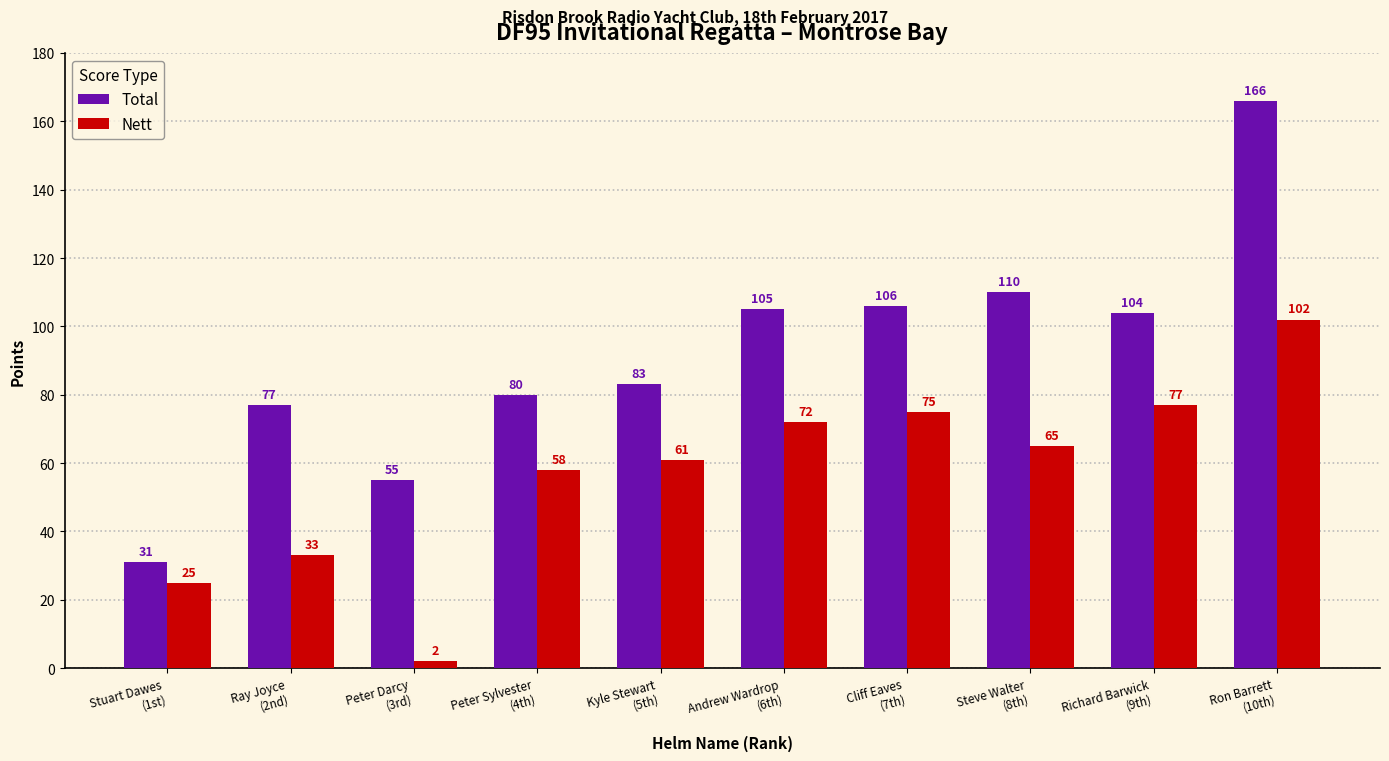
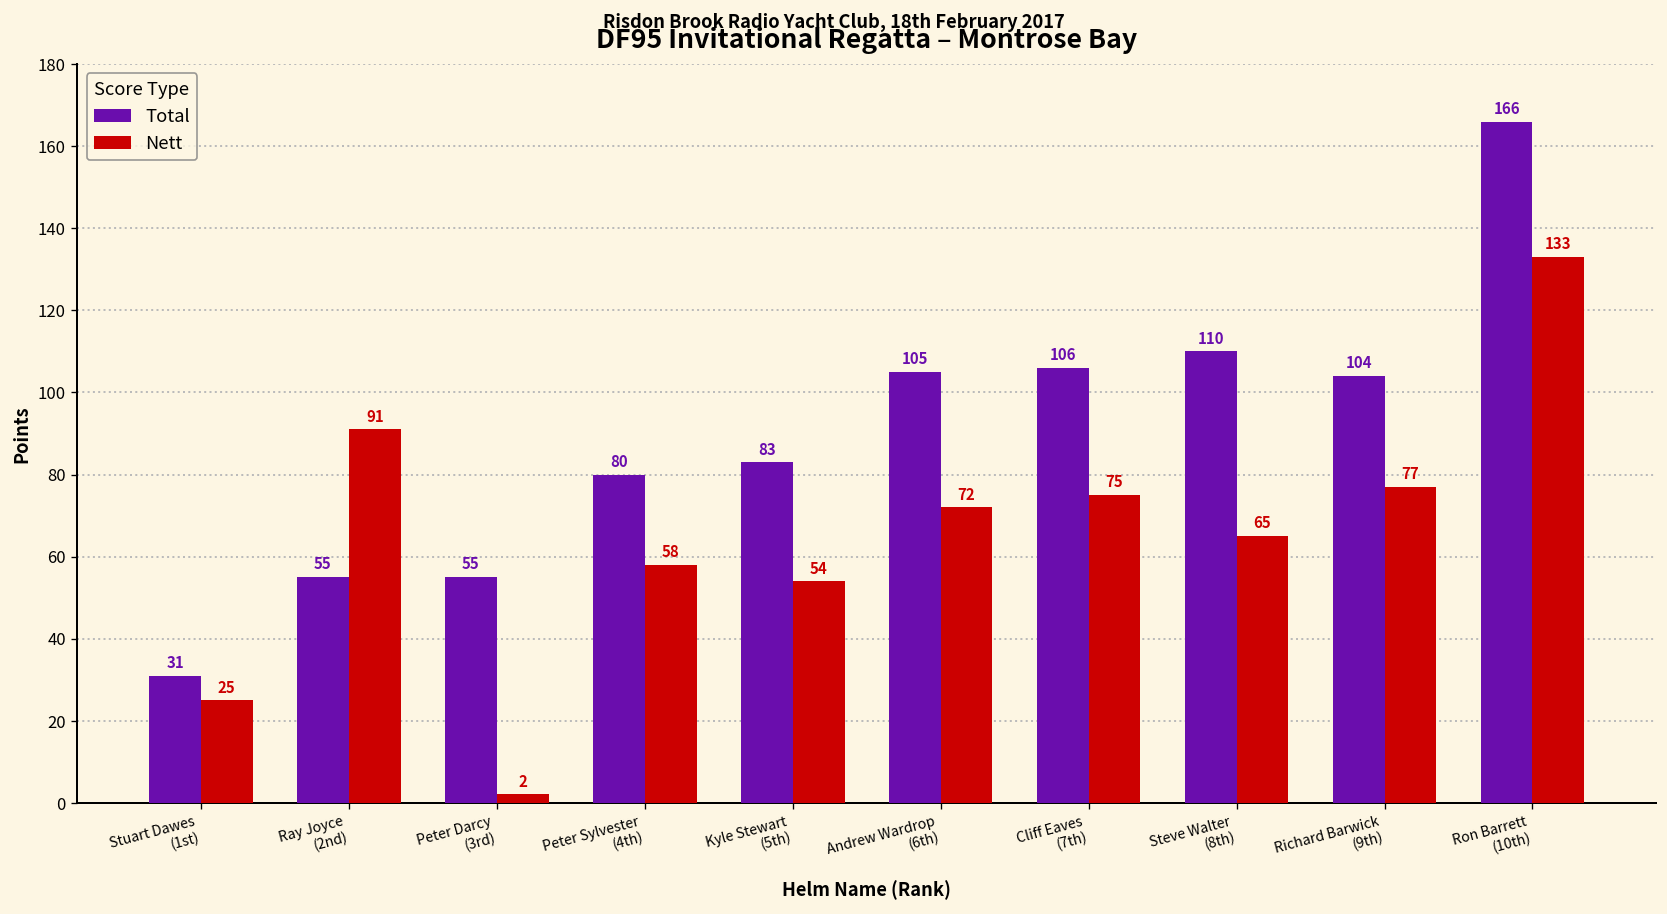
Total, Ray Joyce (2nd): 77 -> 55
Nett, Ray Joyce (2nd): 33 -> 91
Nett, Kyle Stewart (5th): 61 -> 54
Nett, Ron Barrett (10th): 102 -> 133
